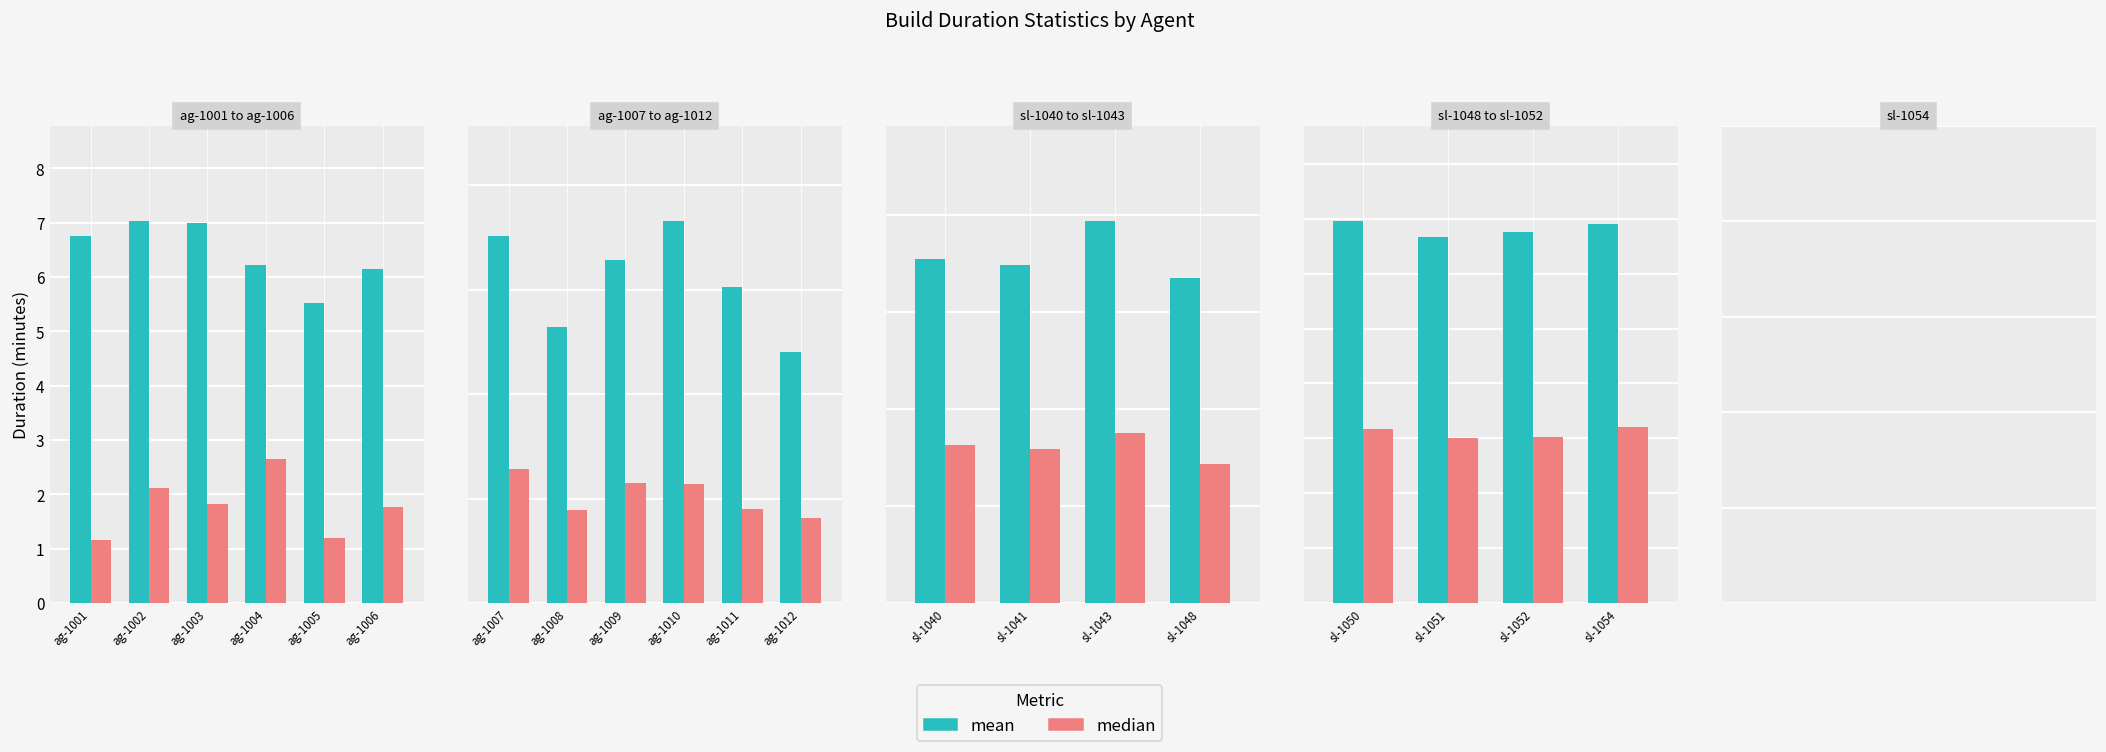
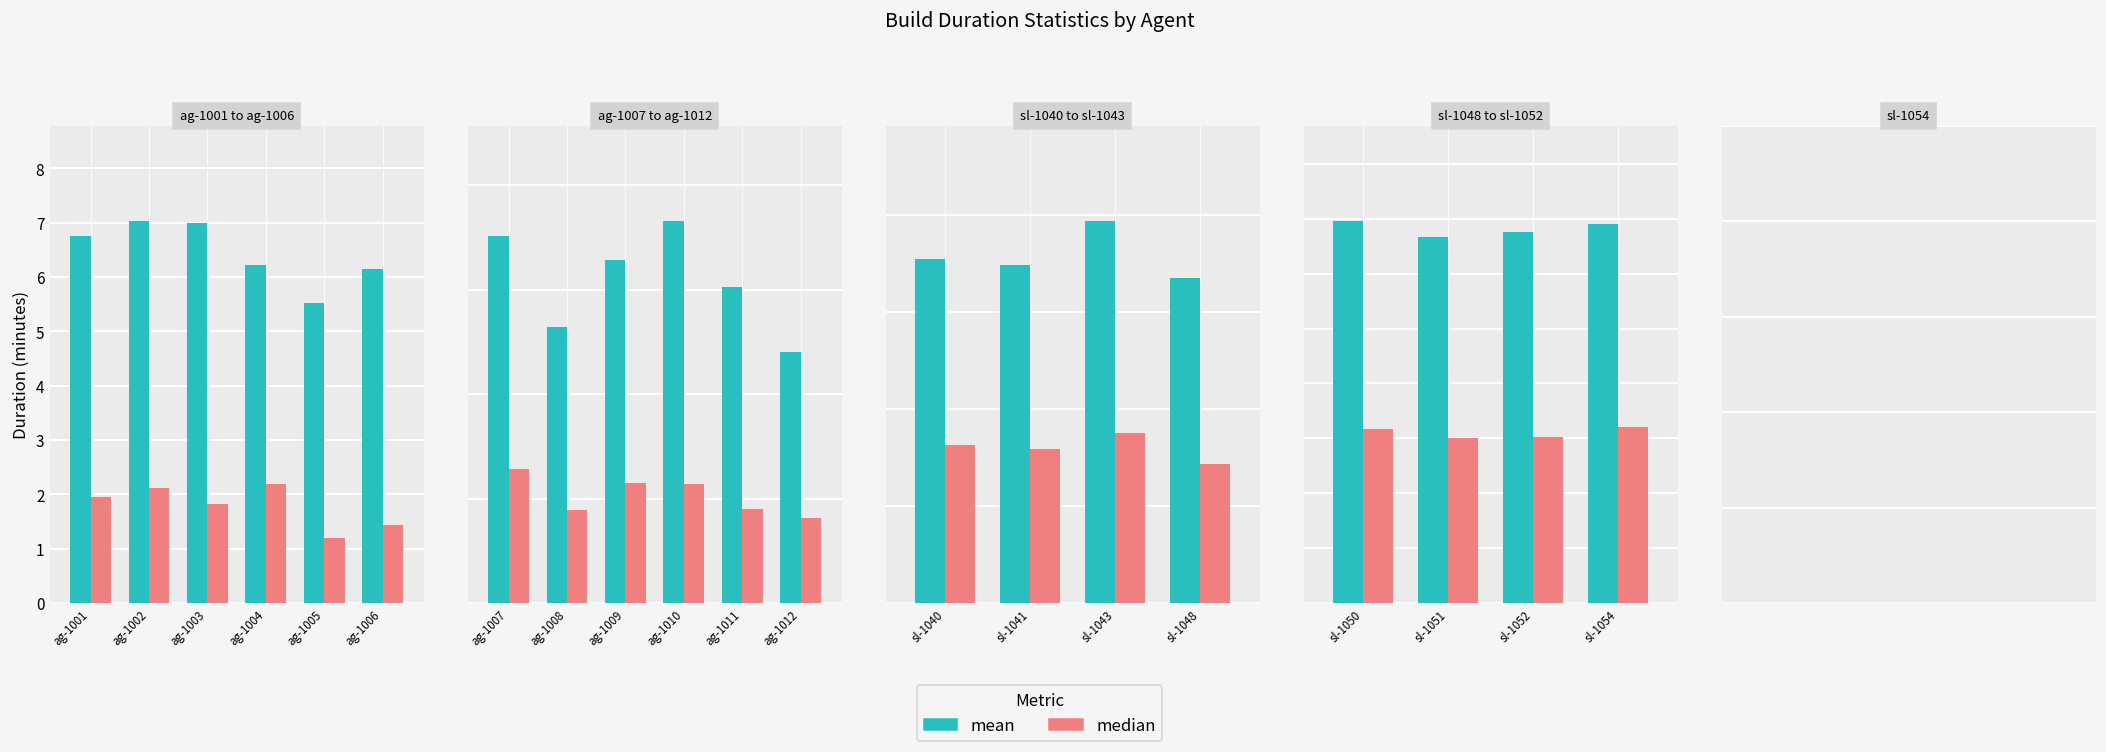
ag-1001 to ag-1006, median, ag-1001: 1.2 -> 1.9
ag-1001 to ag-1006, median, ag-1004: 2.7 -> 2.2
ag-1001 to ag-1006, median, ag-1006: 1.8 -> 1.4
